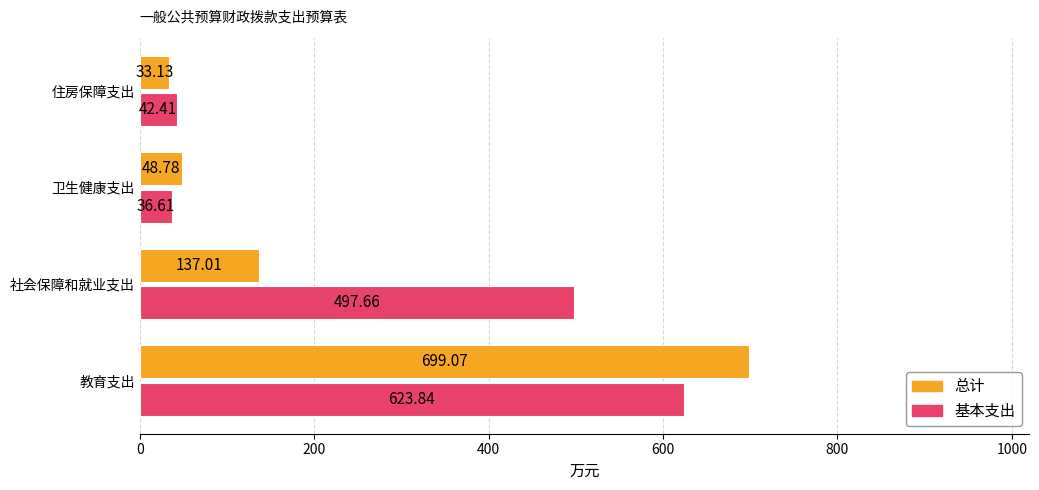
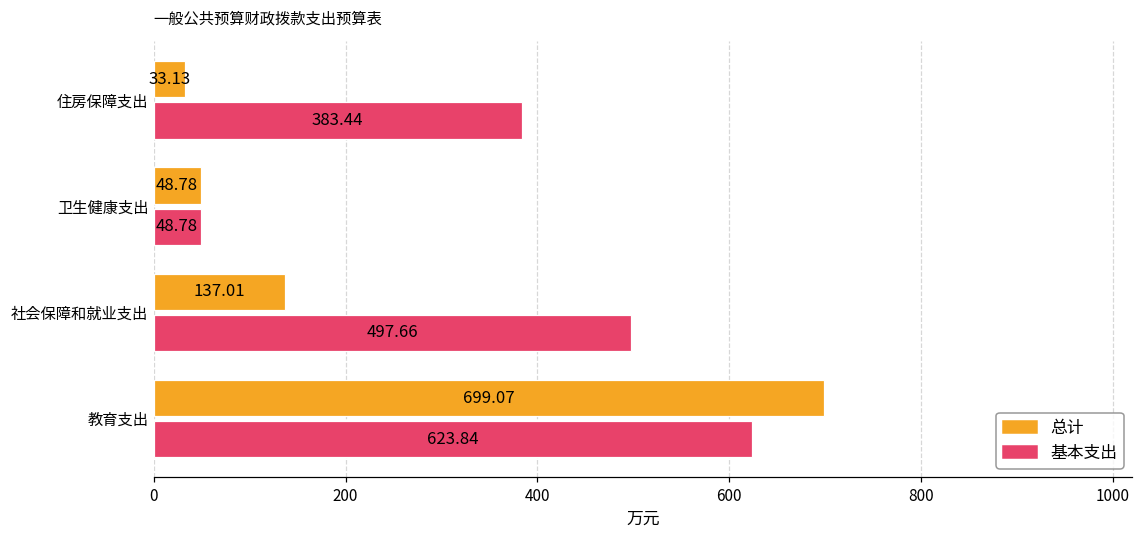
基本支出, 住房保障支出: 42.41 -> 383.44
基本支出, 卫生健康支出: 36.61 -> 48.78
